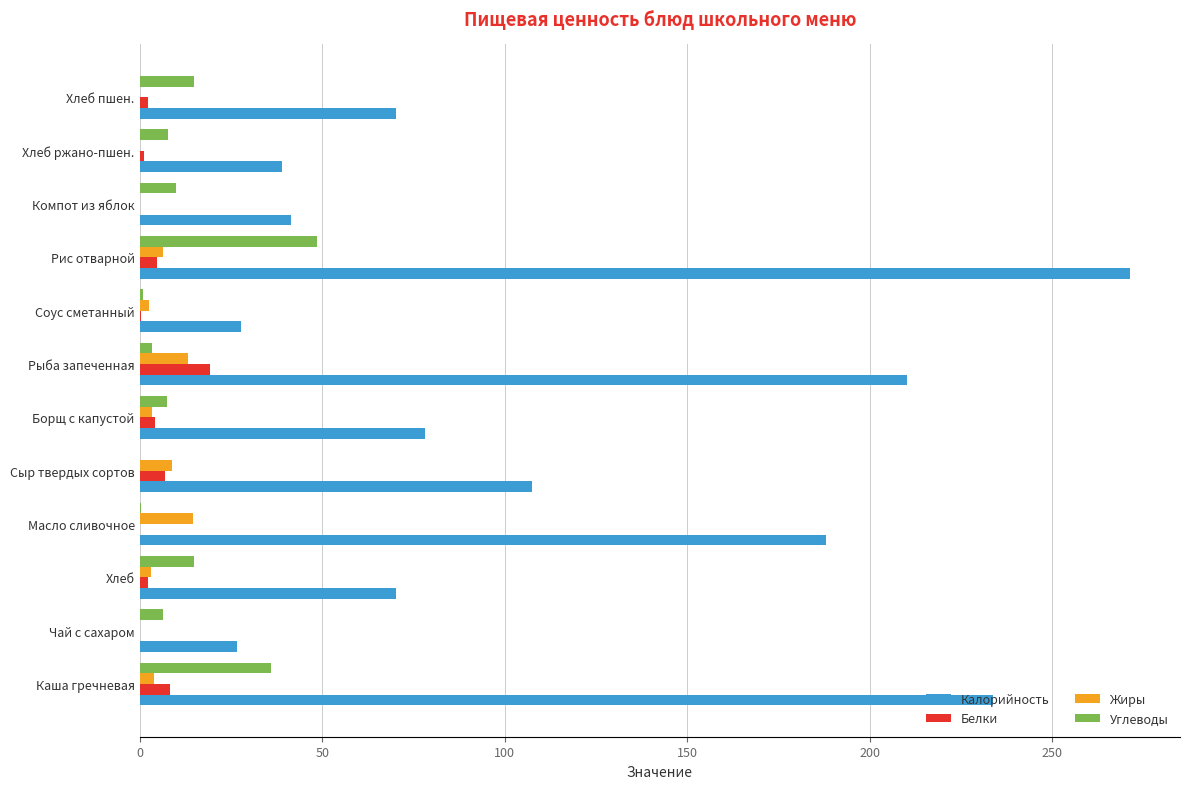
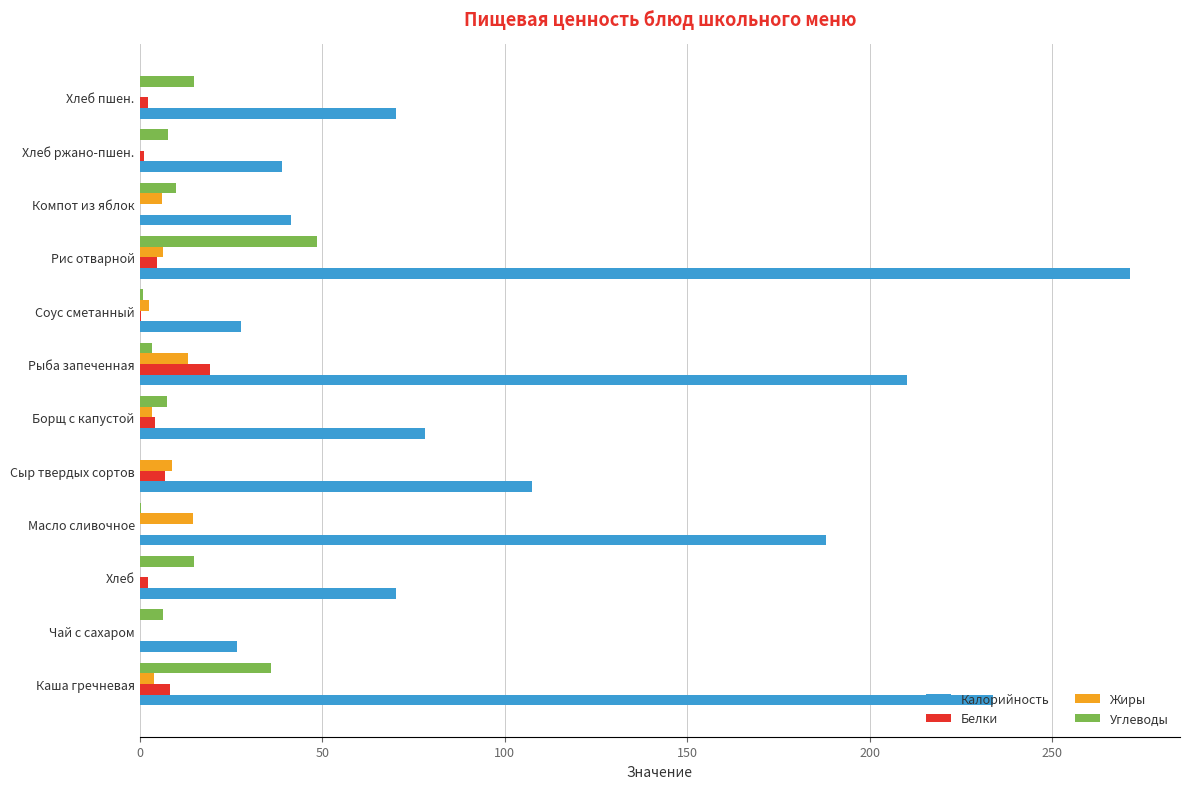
Жиры, Компот из яблок: 0 -> 6
Жиры, Хлеб: 3 -> 0
